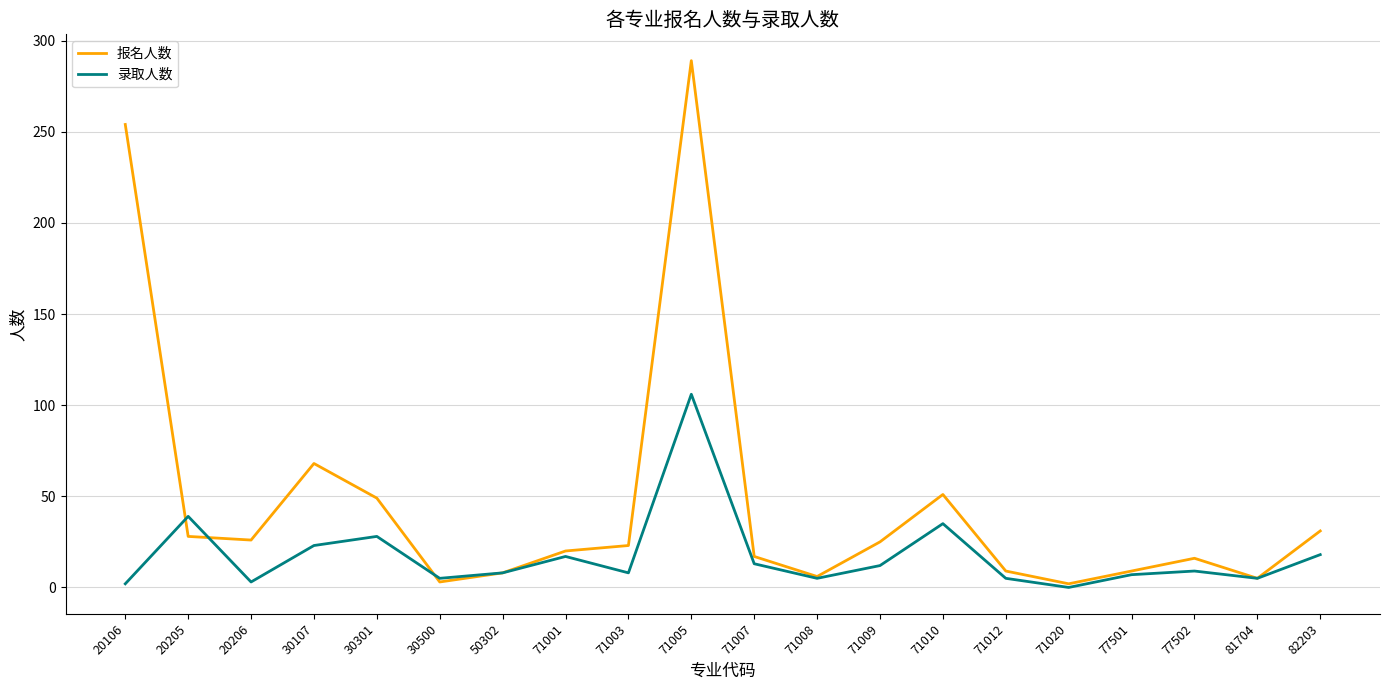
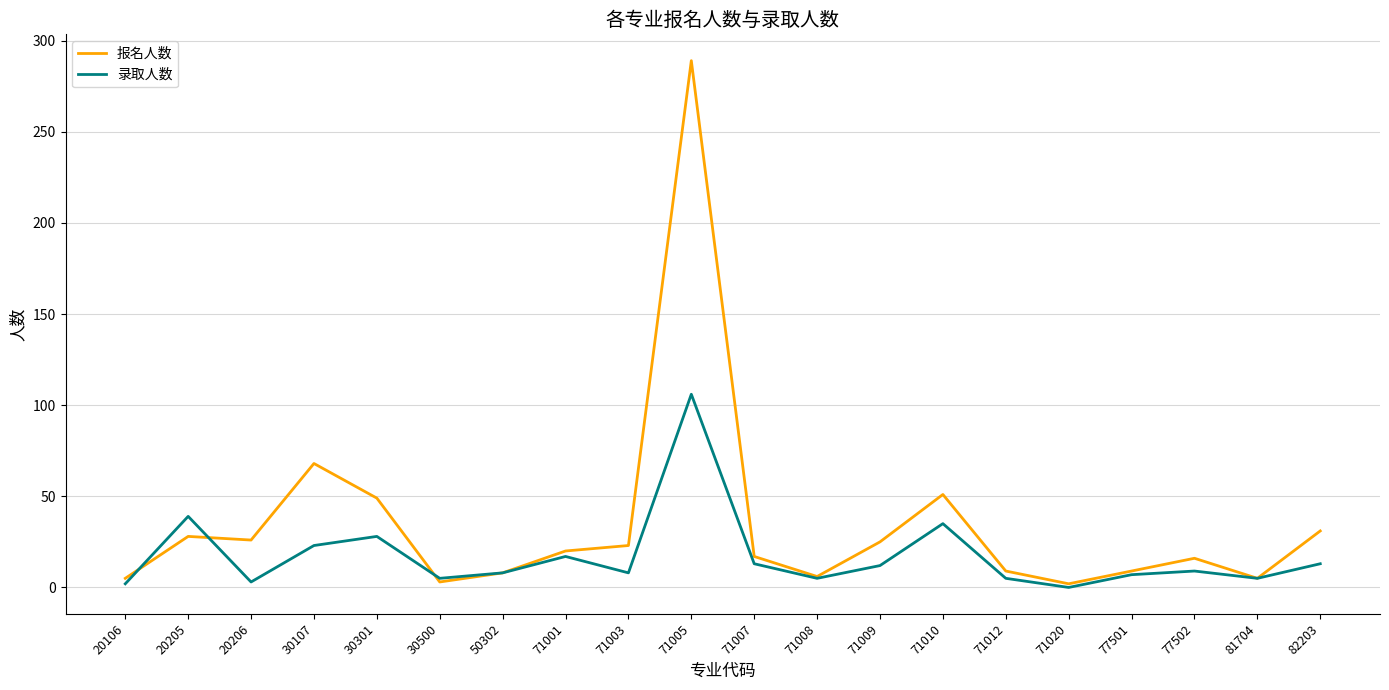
报名人数, 20106: 254 -> 5
录取人数, 82203: 18 -> 13
